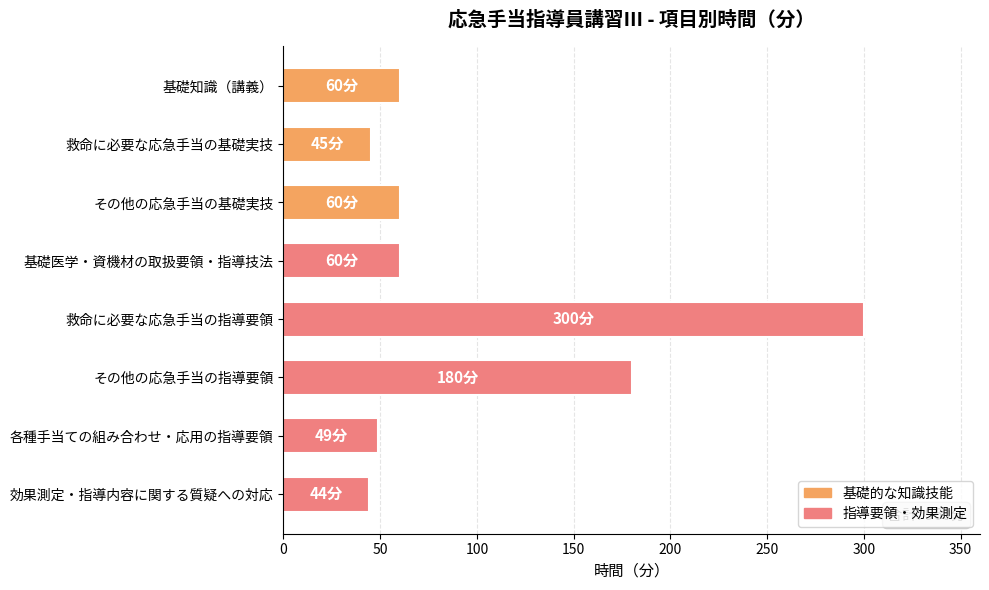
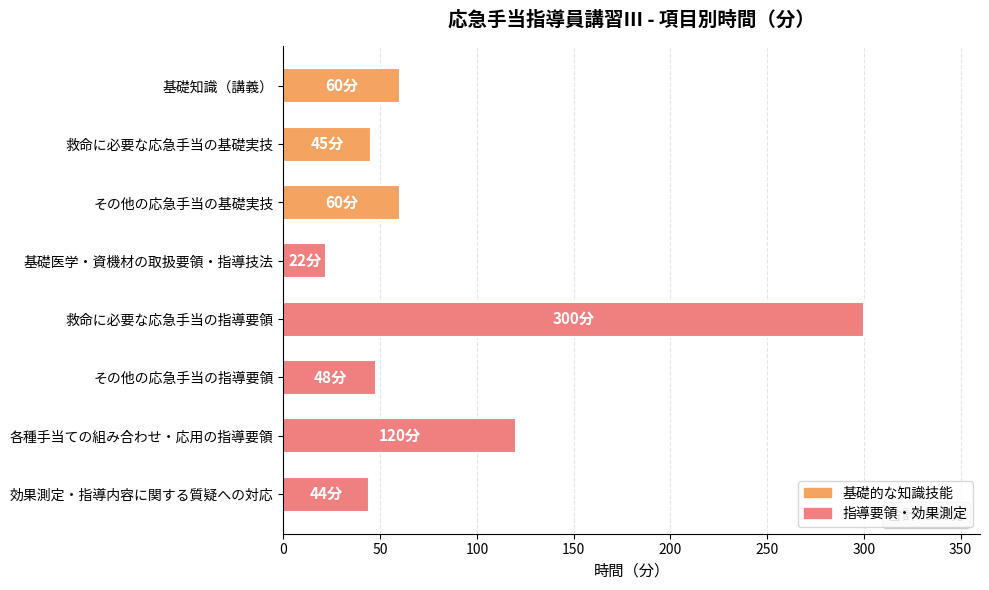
基礎医学・資機材の取扱要領・指導技法: 60分 -> 22分
その他の応急手当の指導要領: 180分 -> 48分
各種手当ての組み合わせ・応用の指導要領: 49分 -> 120分
